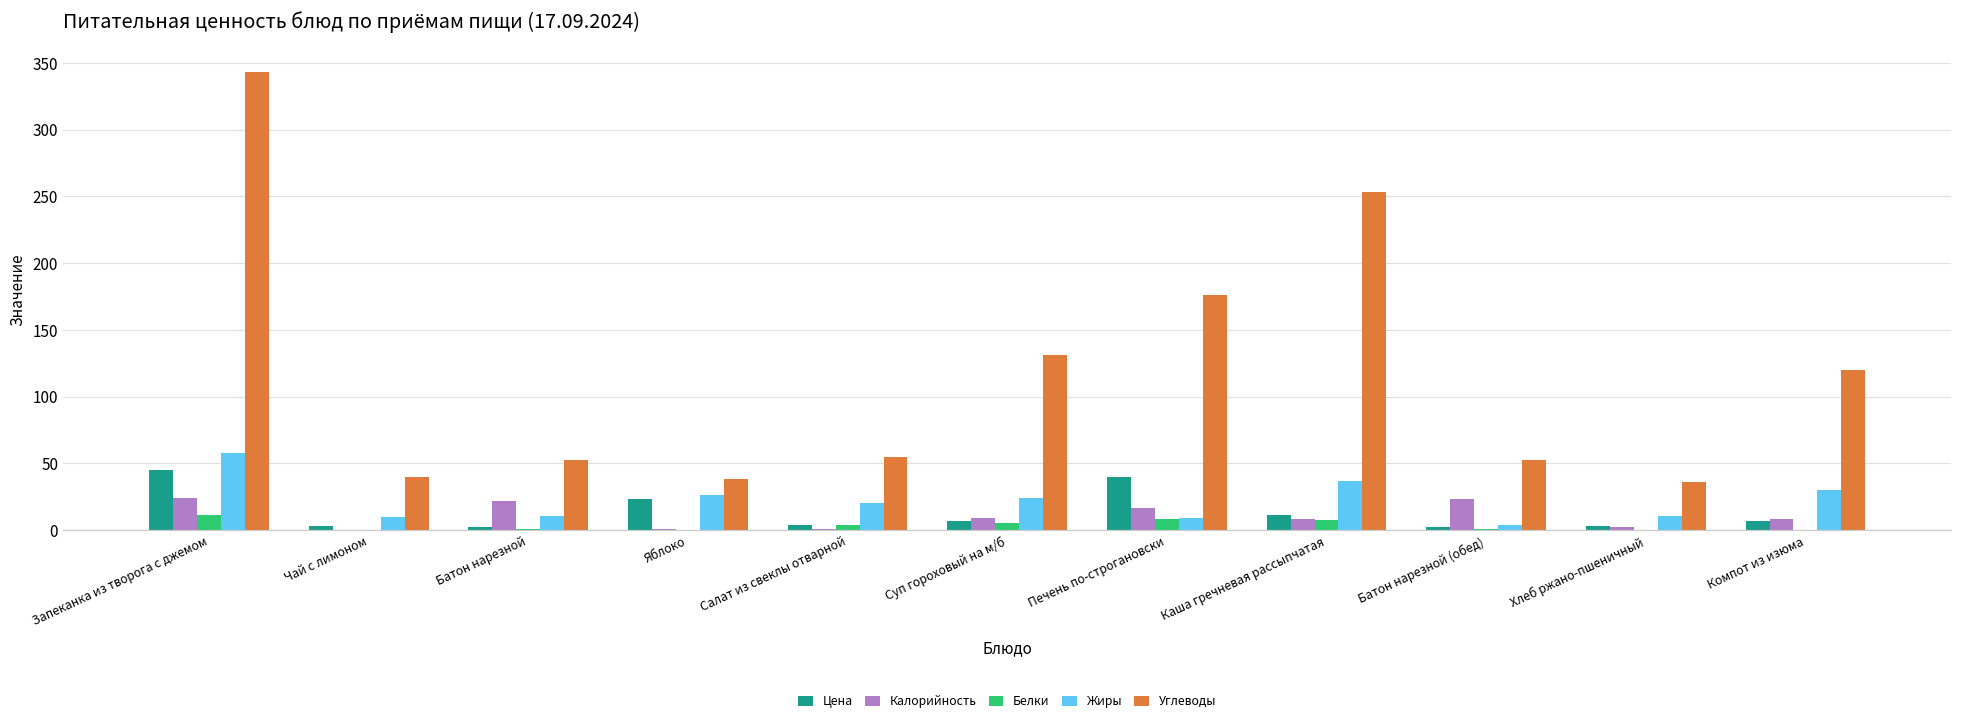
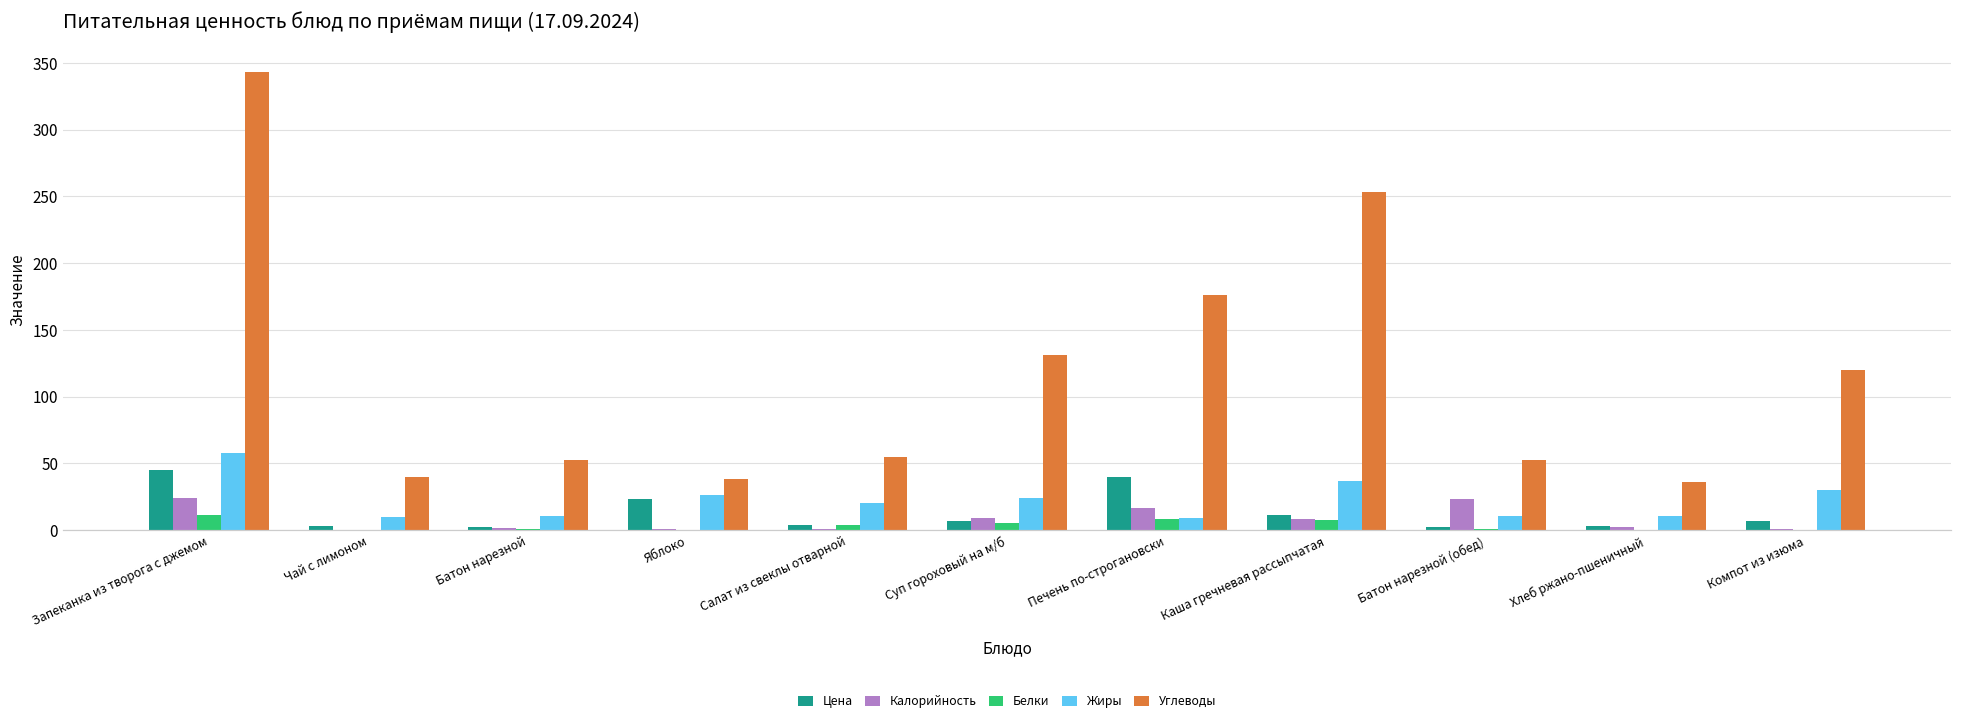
Калорийность, Батон нарезной: 21 -> 2
Жиры, Батон нарезной (обед): 4 -> 10
Калорийность, Компот из изюма: 8 -> 1
